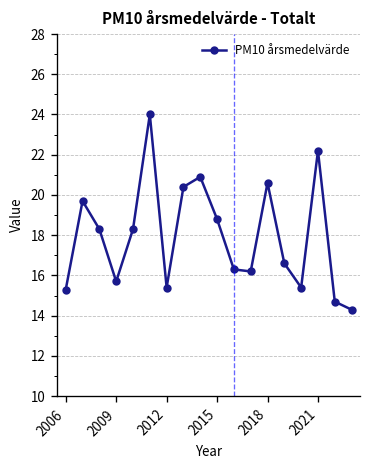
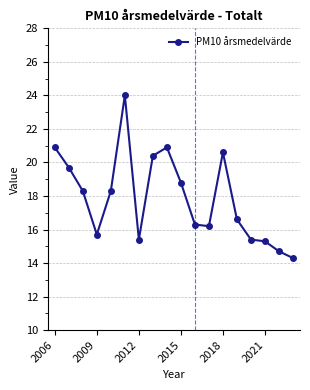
2006: 15.3 -> 20.9
2021: 22.2 -> 15.3
